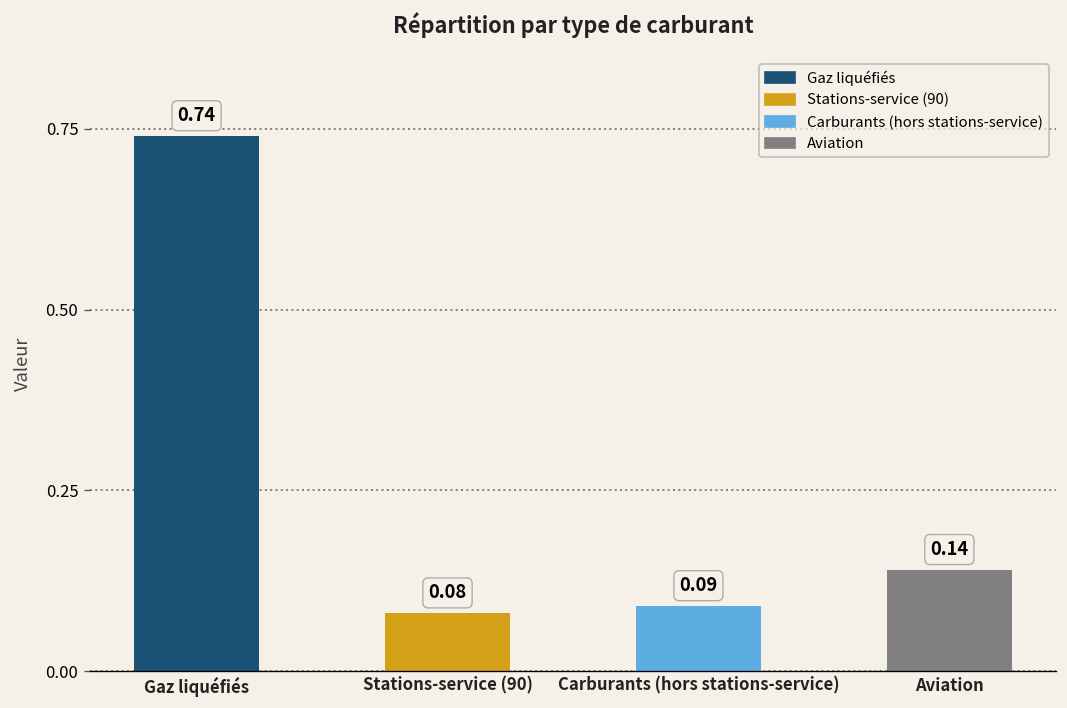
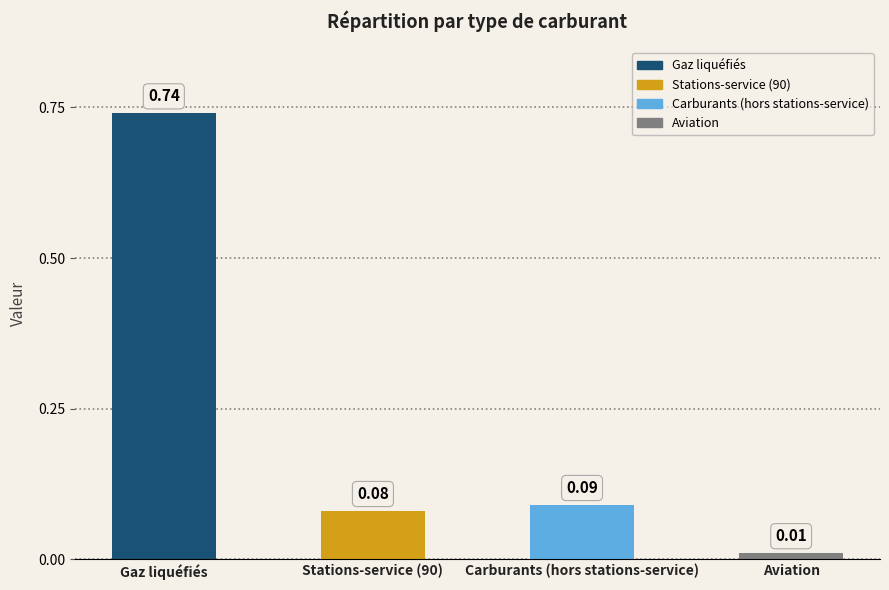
Aviation: 0.14 -> 0.01
